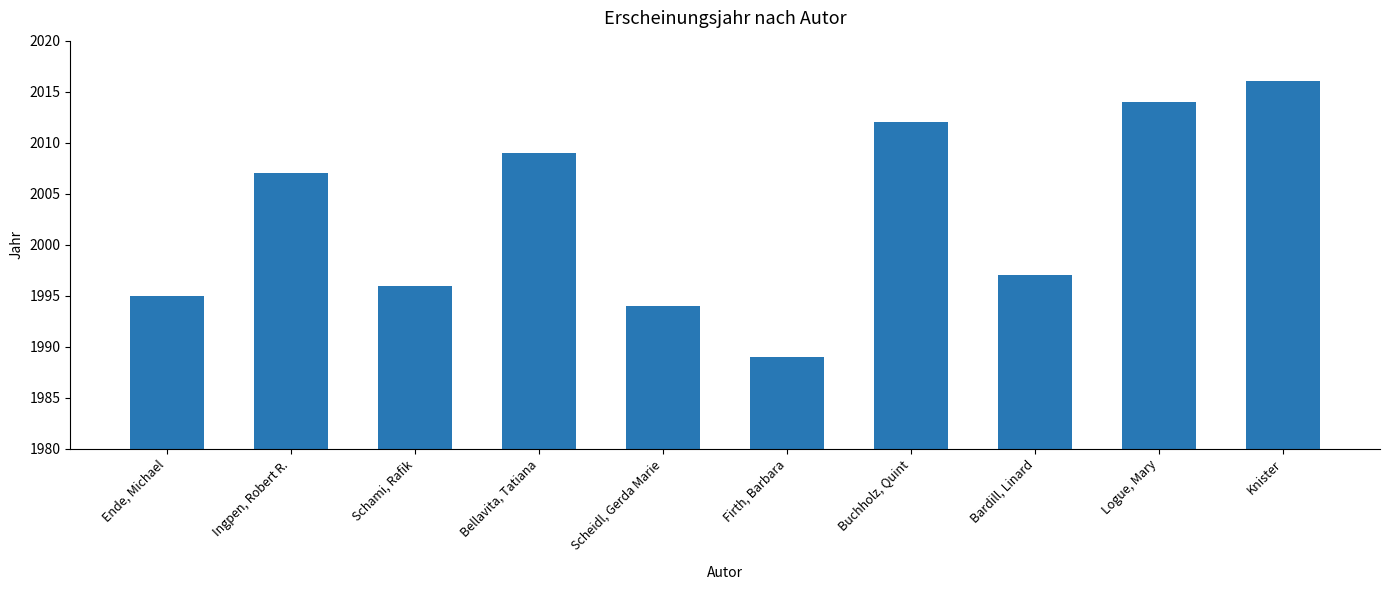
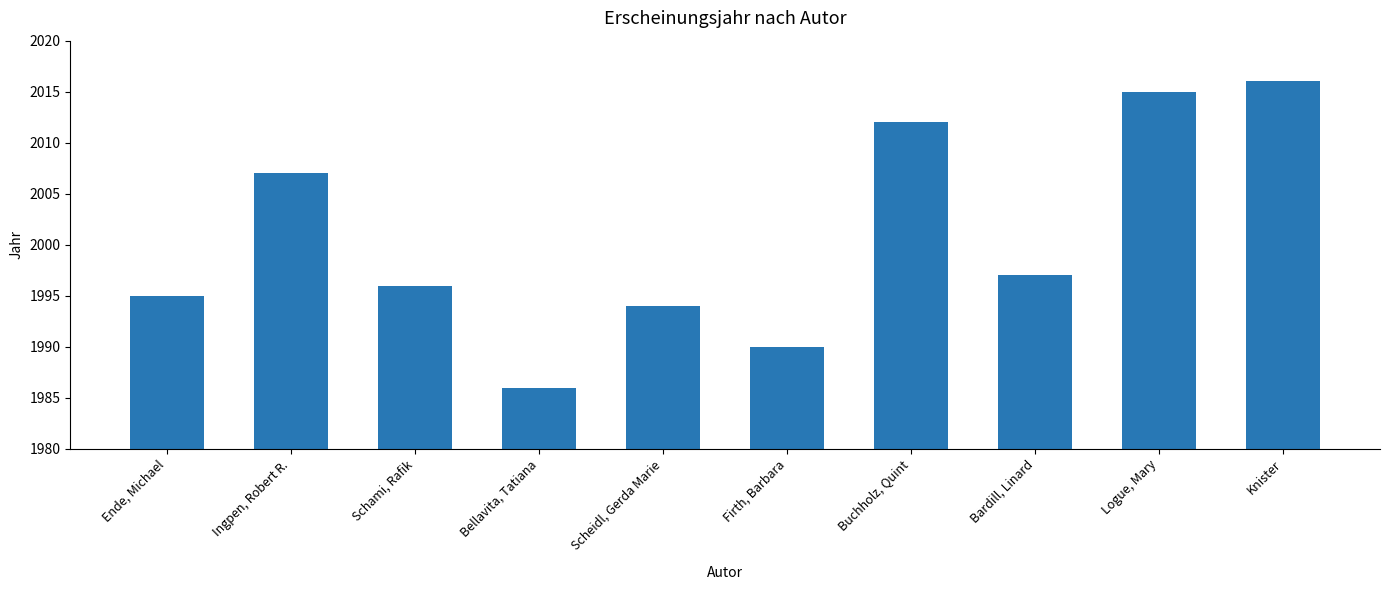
Bellavita, Tatiana: 2009 -> 1986
Firth, Barbara: 1989 -> 1990
Logue, Mary: 2014 -> 2015
